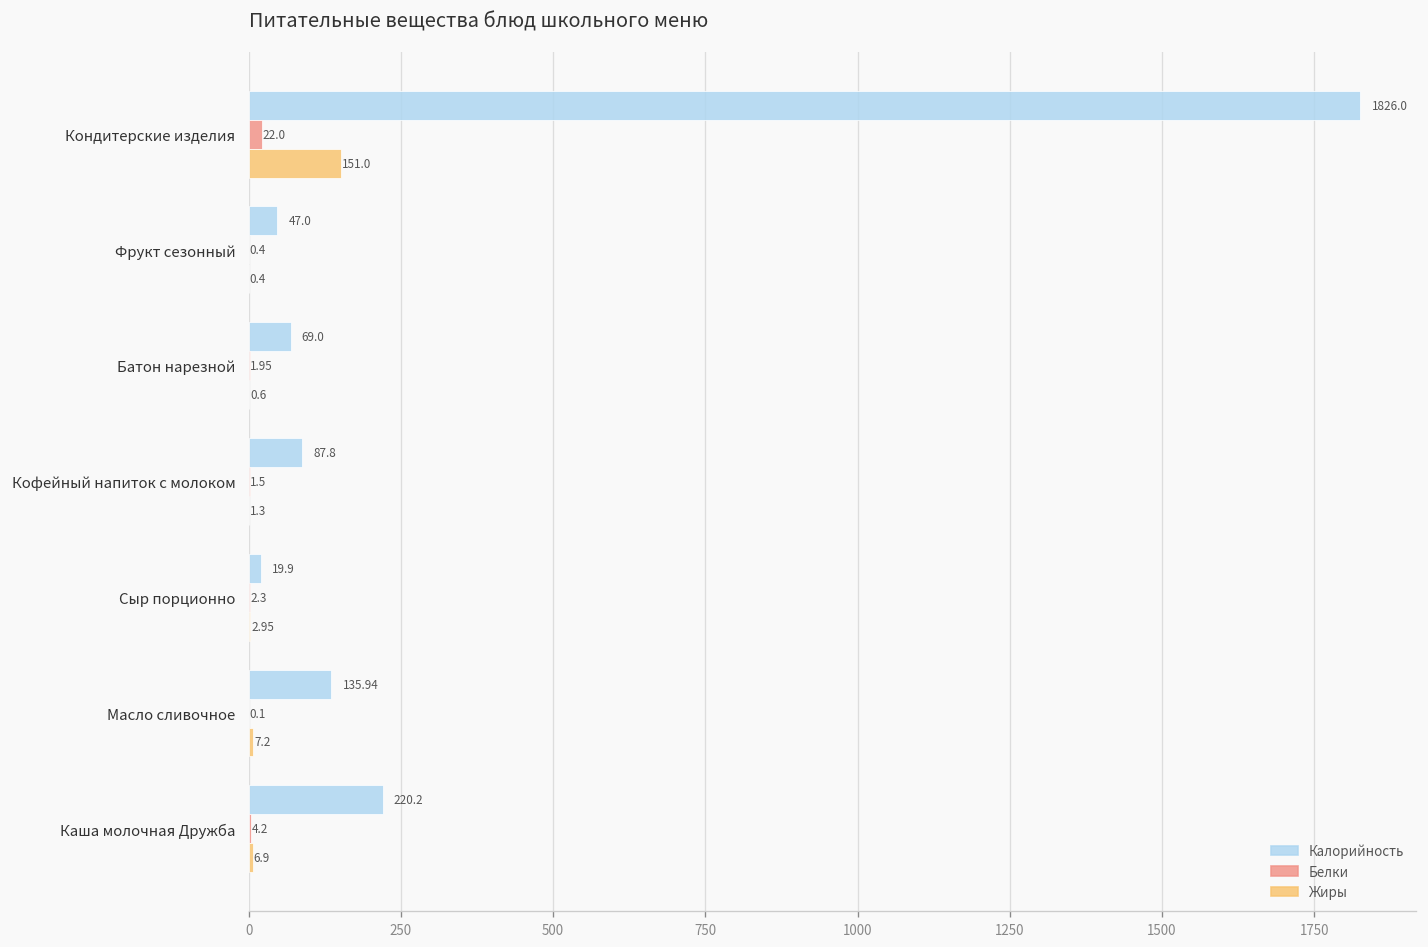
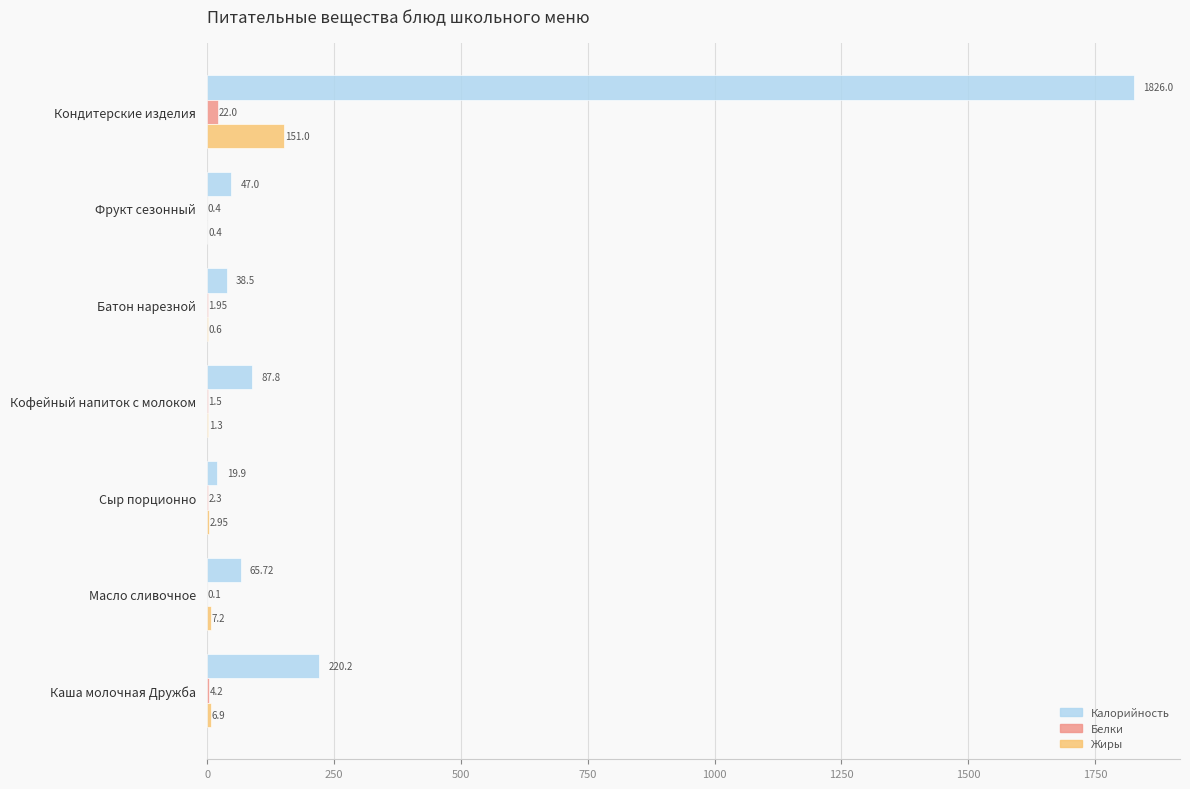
Калорийность, Батон нарезной: 69.0 -> 38.5
Калорийность, Масло сливочное: 135.94 -> 65.72
